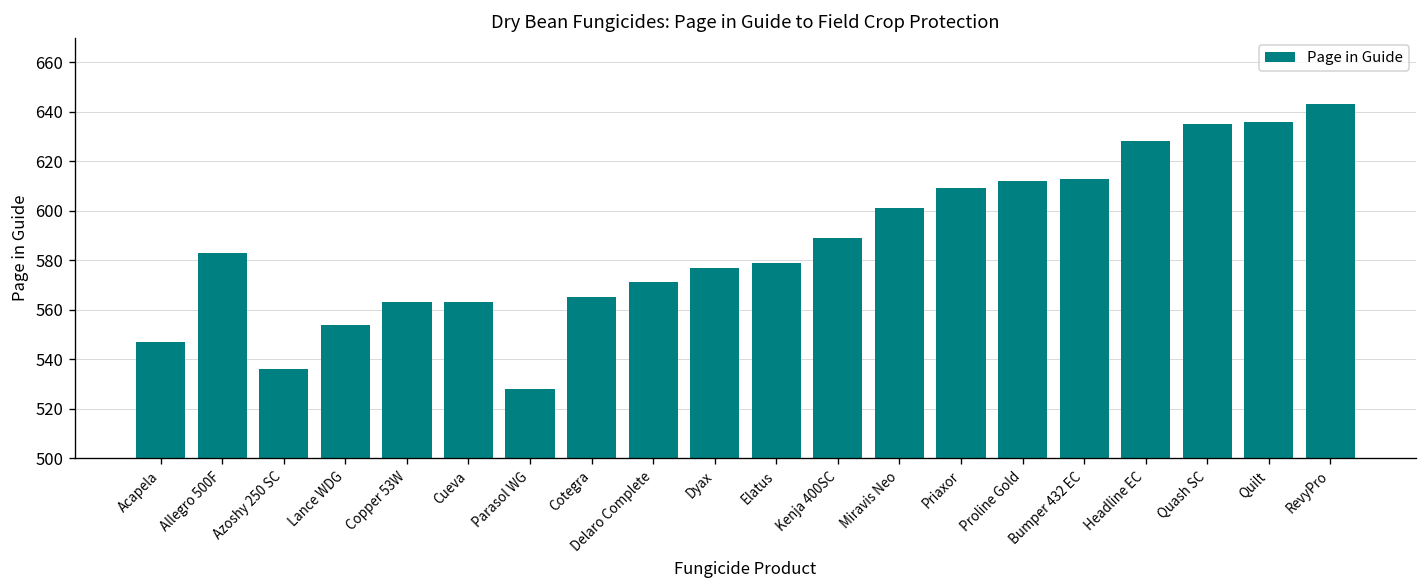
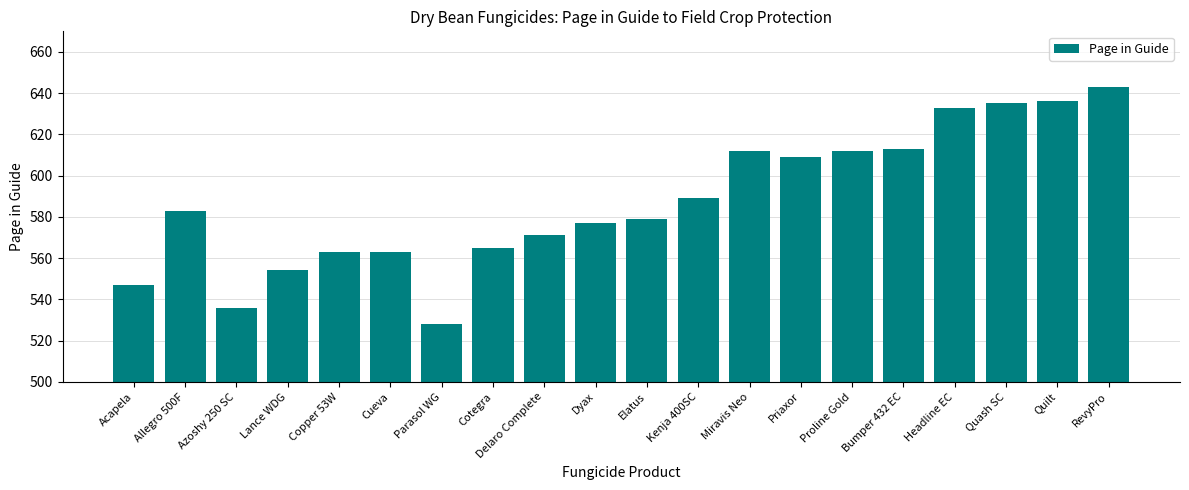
Miravis Neo: 601 -> 612
Headline EC: 628 -> 633
